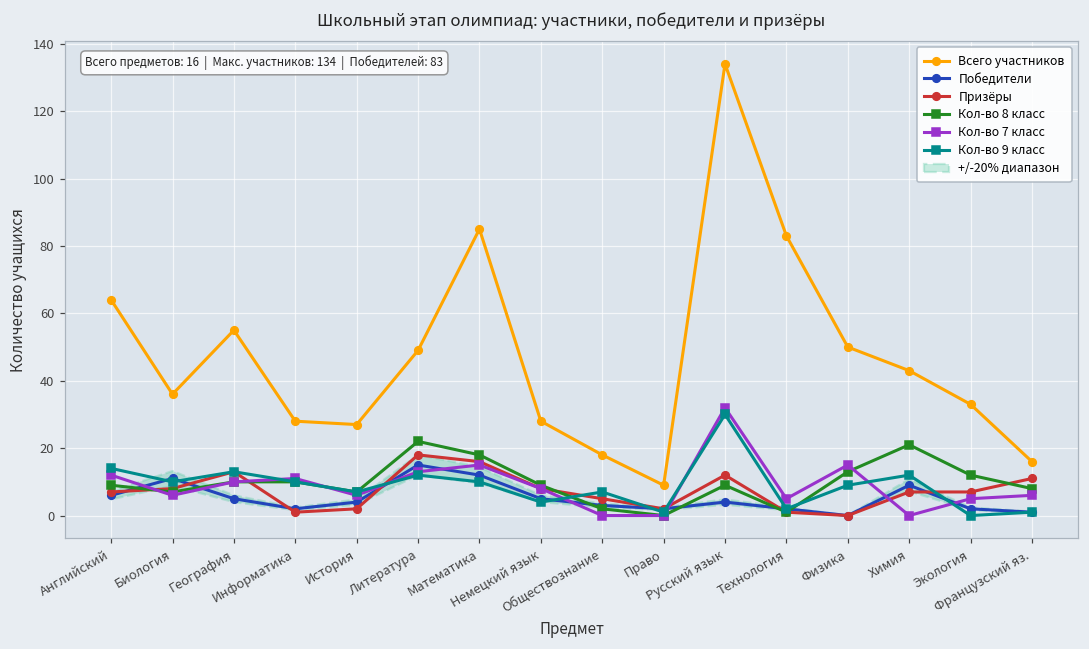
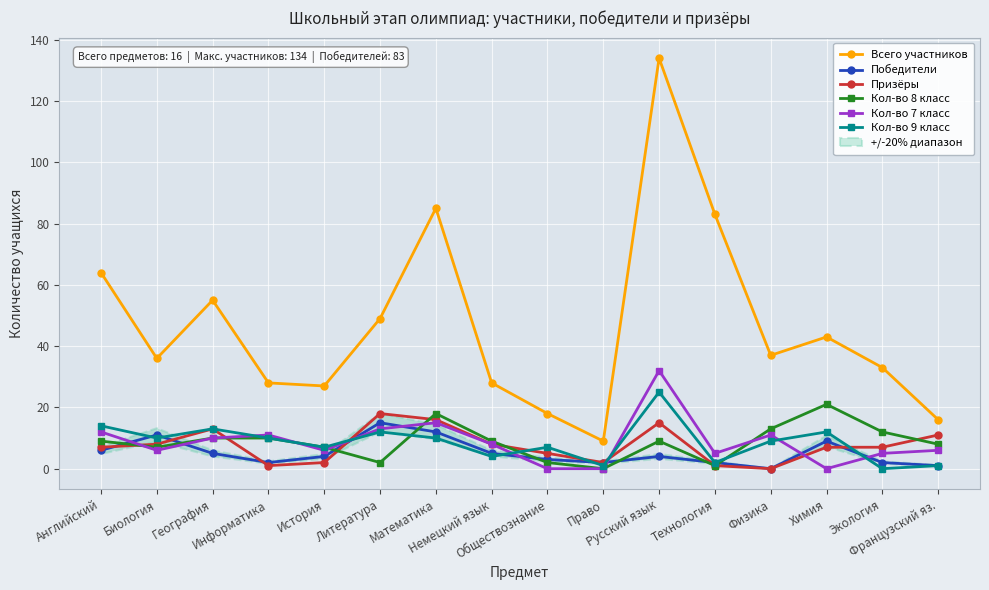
Кол-во 8 класс, Литература: 22 -> 2
Призёры, Русский язык: 12 -> 15
Кол-во 9 класс, Русский язык: 30 -> 25
Всего участников, Физика: 50 -> 37
Кол-во 7 класс, Физика: 15 -> 11
